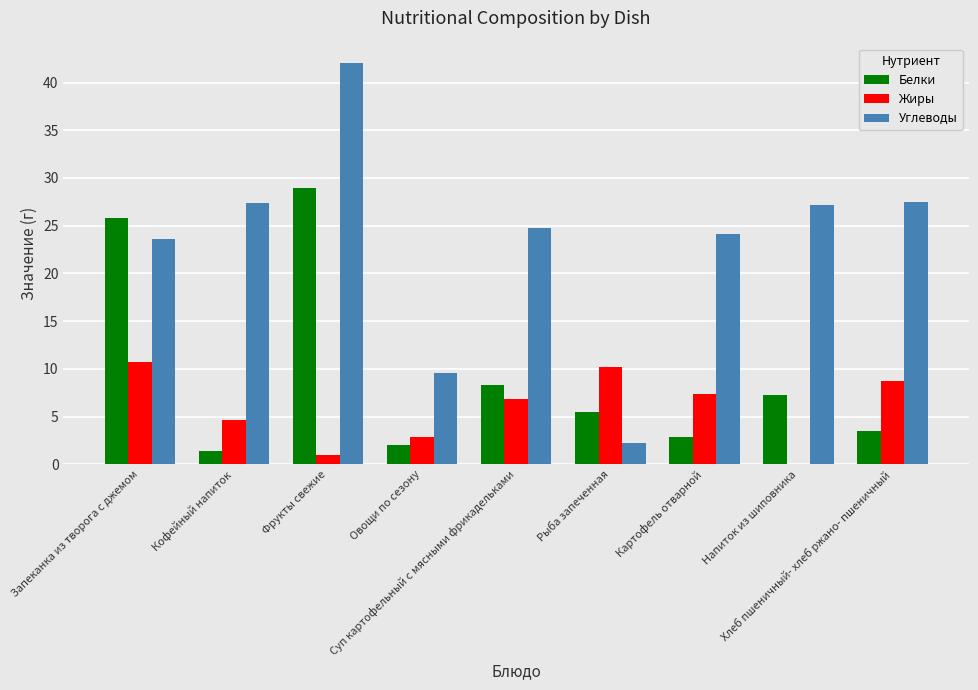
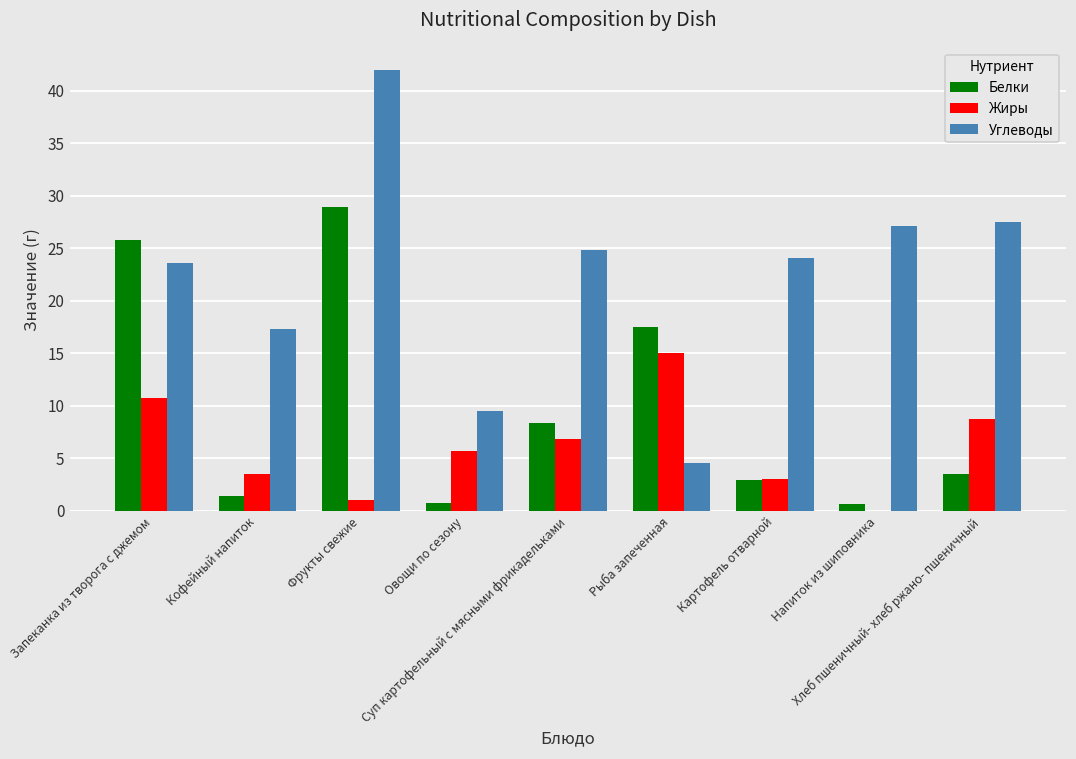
Жиры, Кофейный напиток: 5 -> 4
Углеводы, Кофейный напиток: 27 -> 17
Белки, Овощи по сезону: 2 -> 1
Жиры, Овощи по сезону: 3 -> 6
Белки, Рыба запеченная: 6 -> 18
Жиры, Рыба запеченная: 10 -> 15
Углеводы, Рыба запеченная: 2 -> 5
Жиры, Картофель отварной: 7 -> 3
Белки, Напиток из шиповника: 7 -> 1
